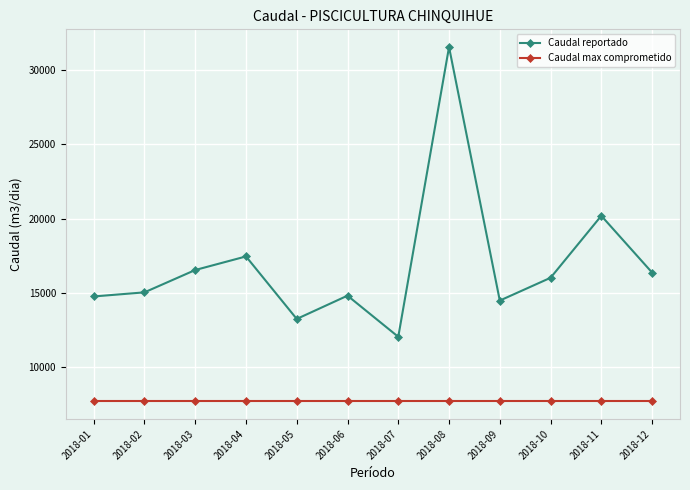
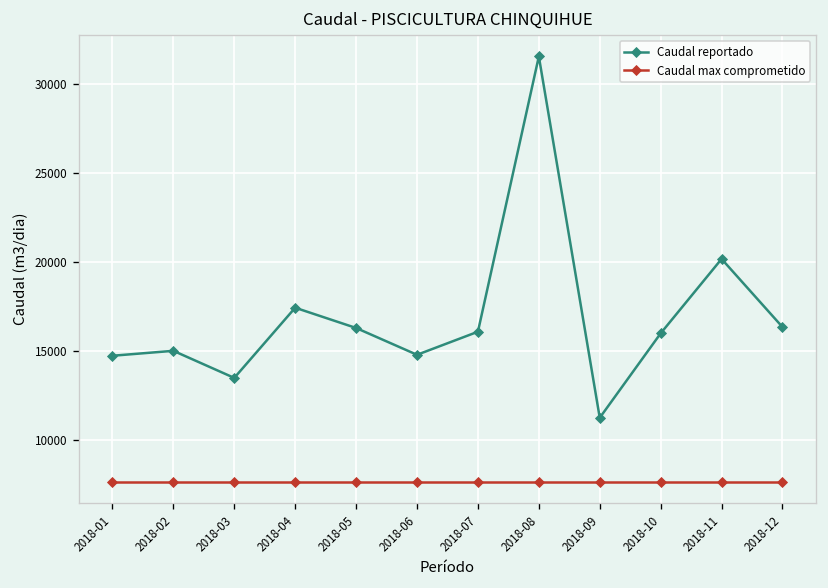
Caudal reportado, 2018-03: 16500 -> 13500
Caudal reportado, 2018-05: 13200 -> 16300
Caudal reportado, 2018-07: 12000 -> 16100
Caudal reportado, 2018-09: 14500 -> 11300
